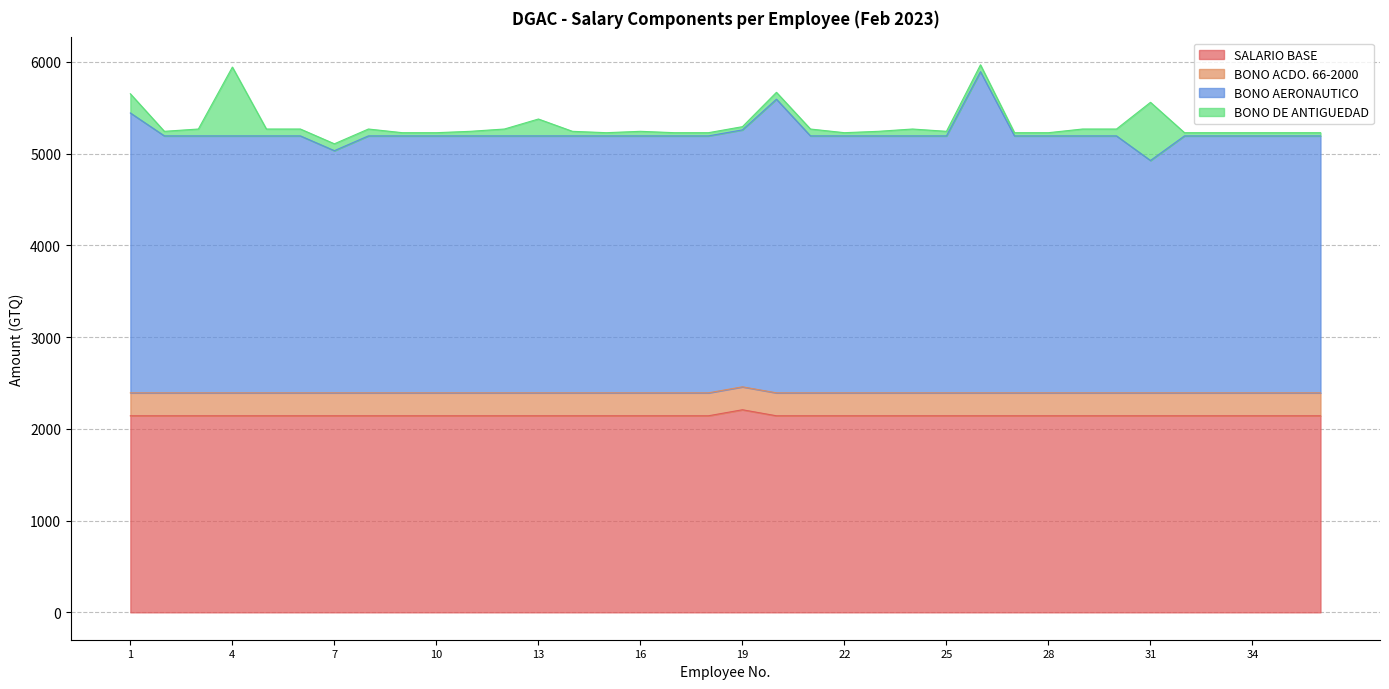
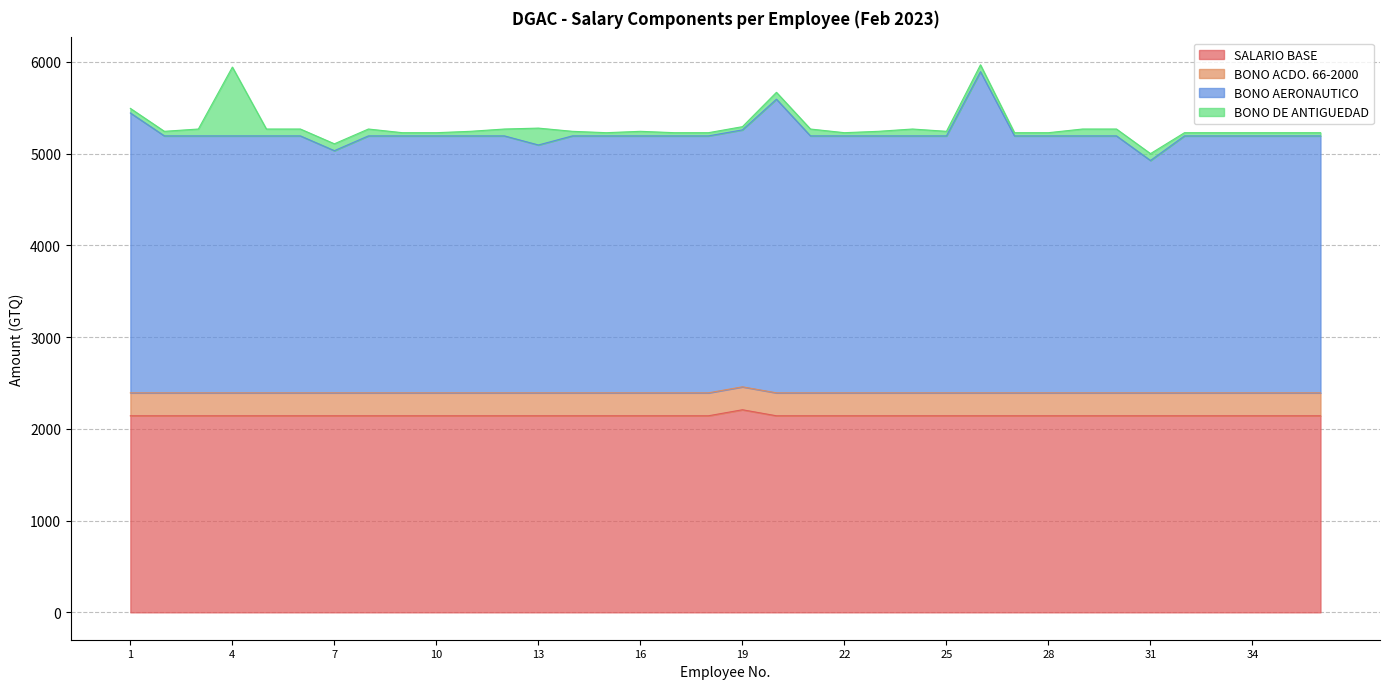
BONO DE ANTIGUEDAD, 1: 200 -> 100
BONO AERONAUTICO, 13: 2800 -> 2700
BONO DE ANTIGUEDAD, 31: 600 -> 100
